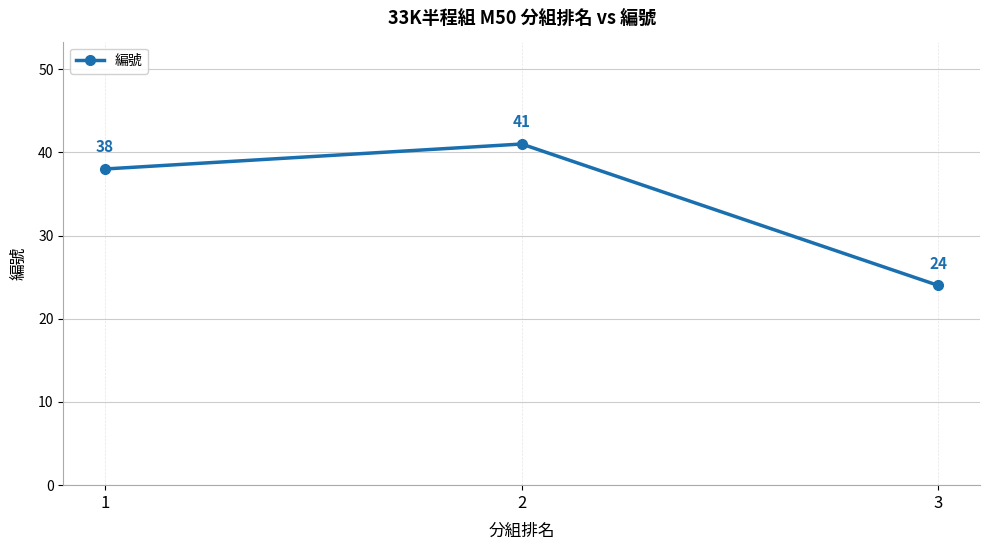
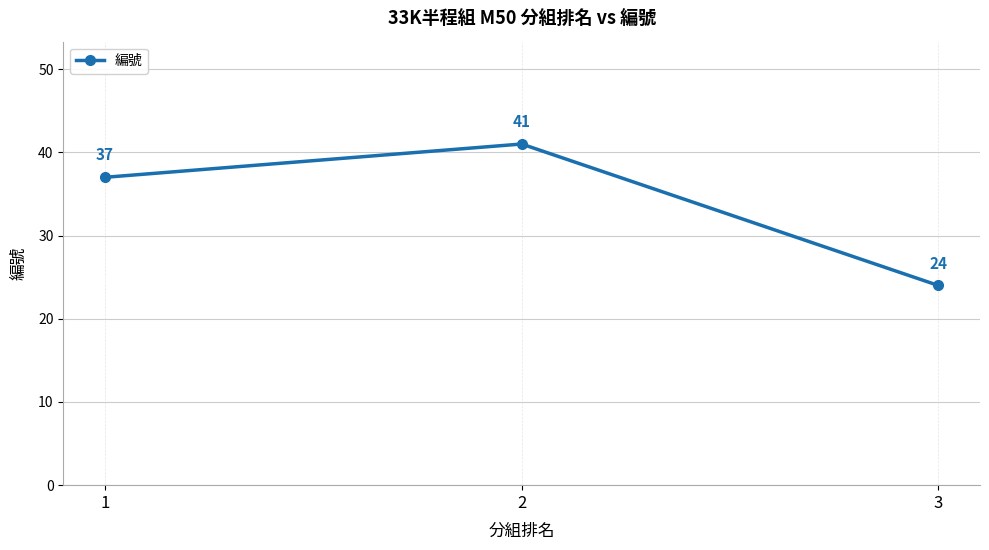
1: 38 -> 37
